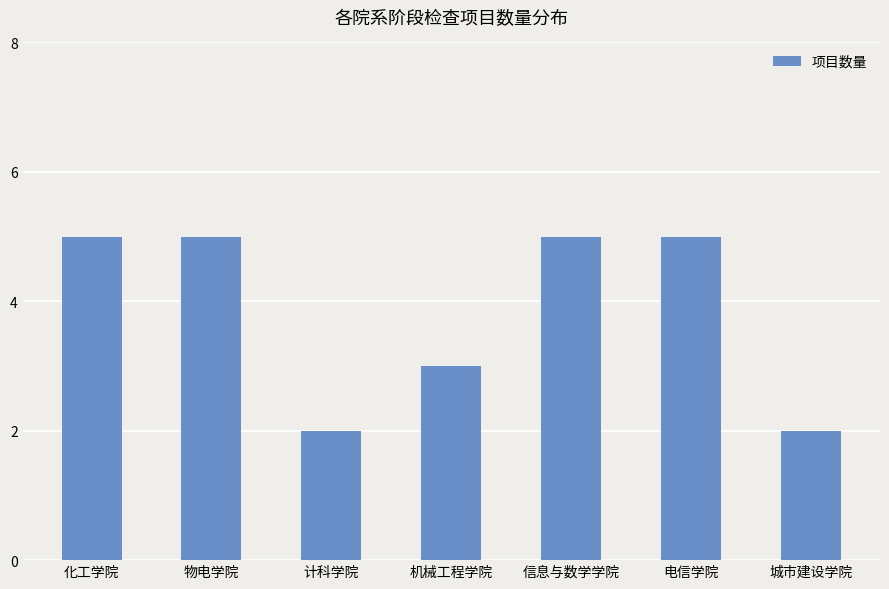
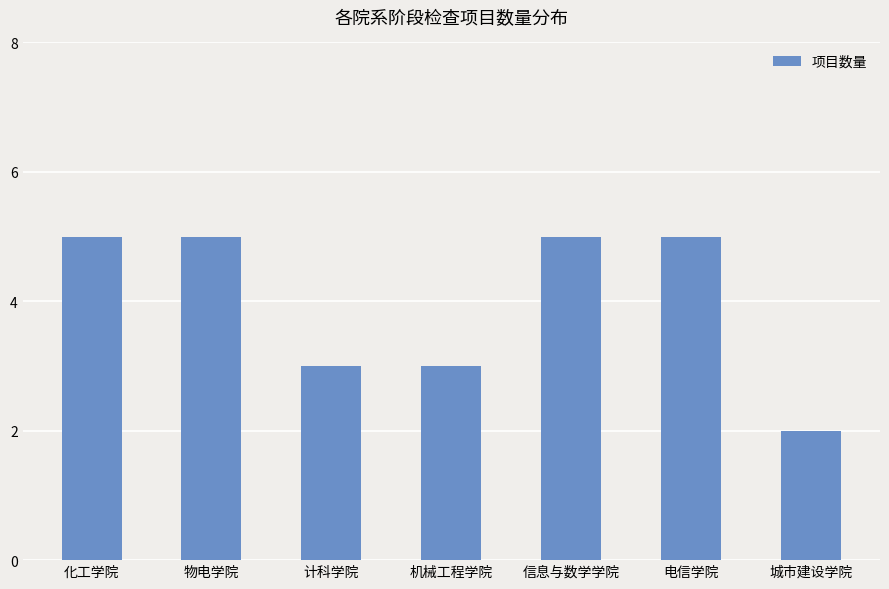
计科学院: 2 -> 3
